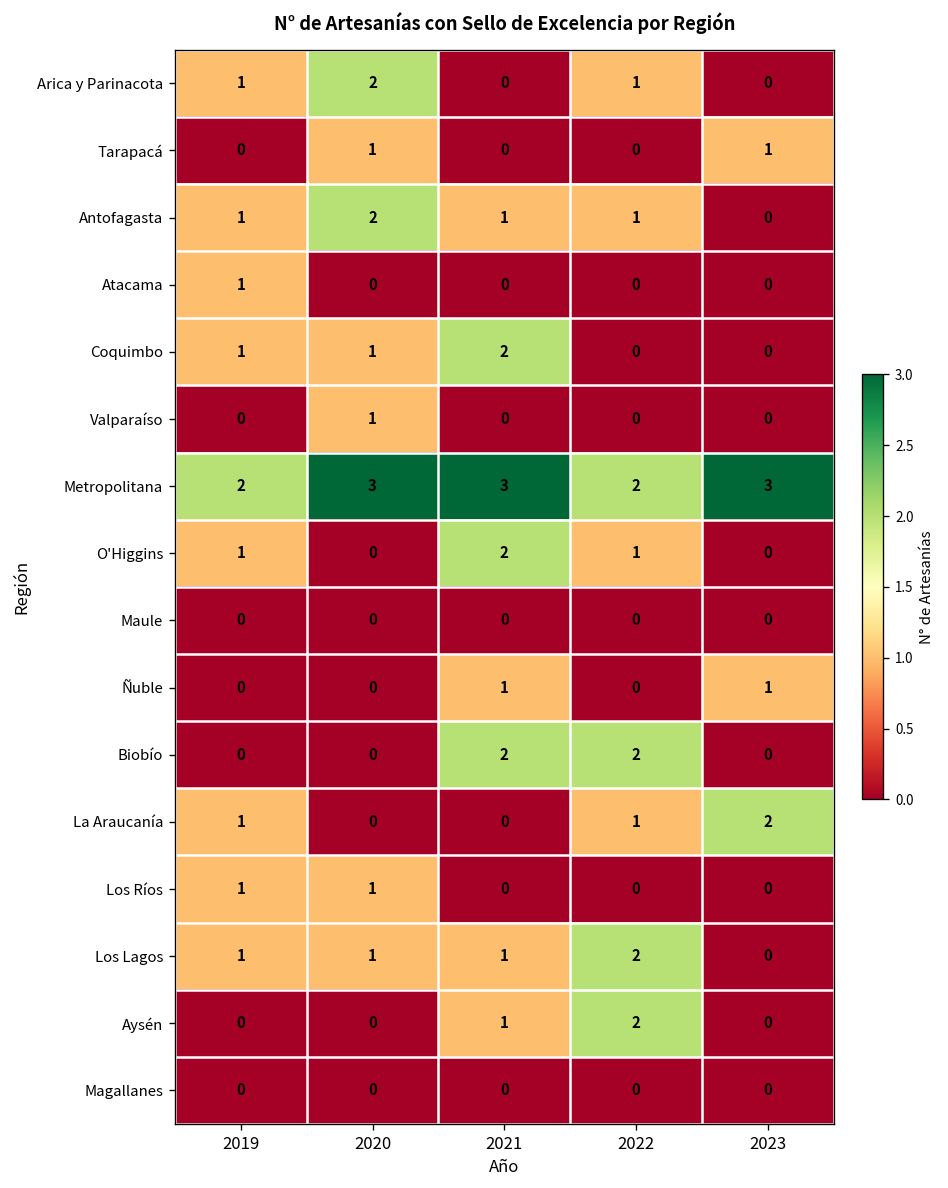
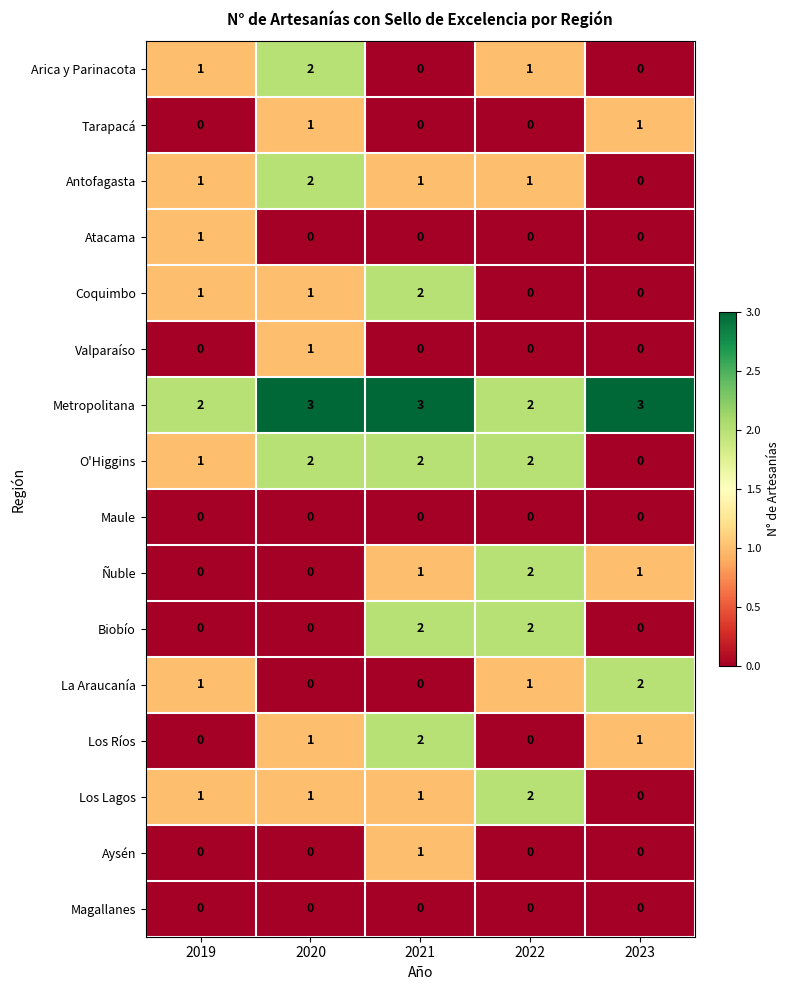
O'Higgins, 2020: 0 -> 2
O'Higgins, 2022: 1 -> 2
Ñuble, 2022: 0 -> 2
Los Ríos, 2019: 1 -> 0
Los Ríos, 2021: 0 -> 2
Los Ríos, 2023: 0 -> 1
Aysén, 2022: 2 -> 0
